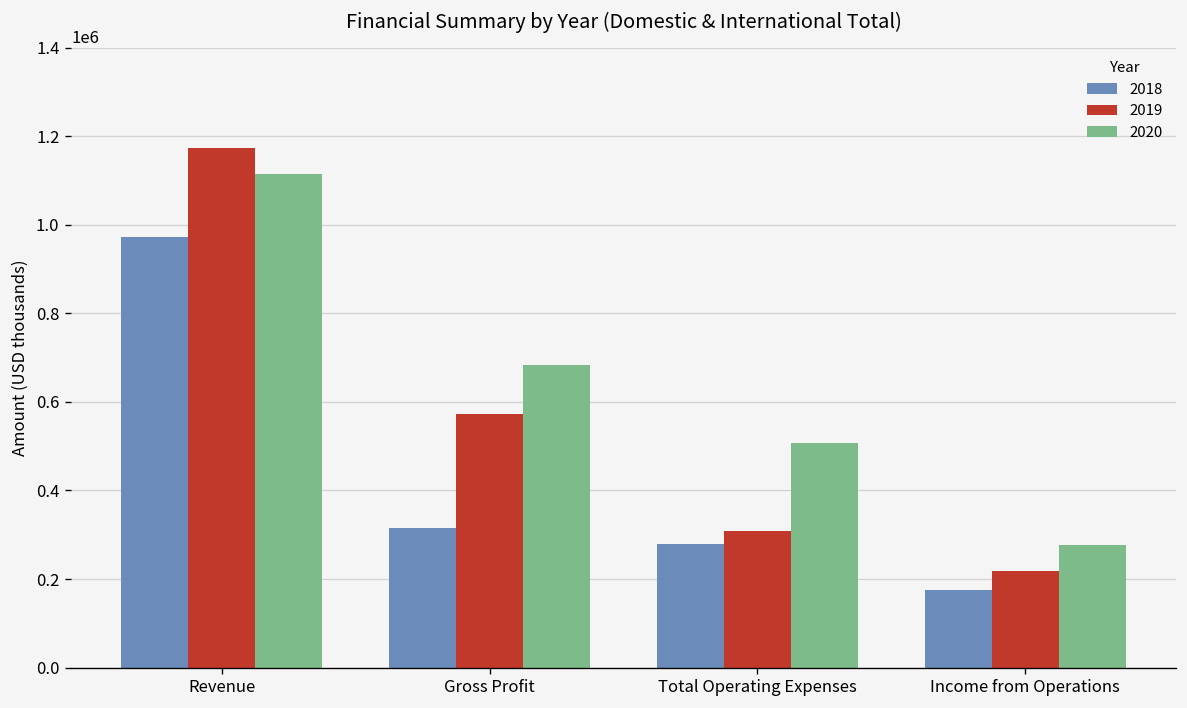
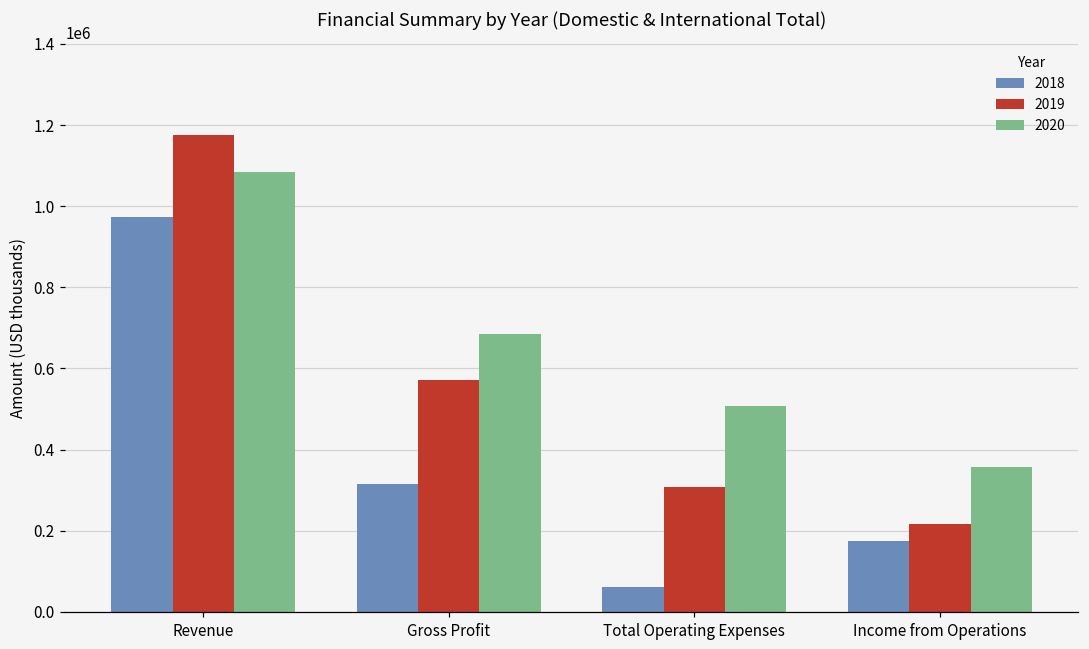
2020, Revenue: 1110000 -> 1080000
2018, Total Operating Expenses: 280000 -> 60000
2020, Income from Operations: 280000 -> 360000
